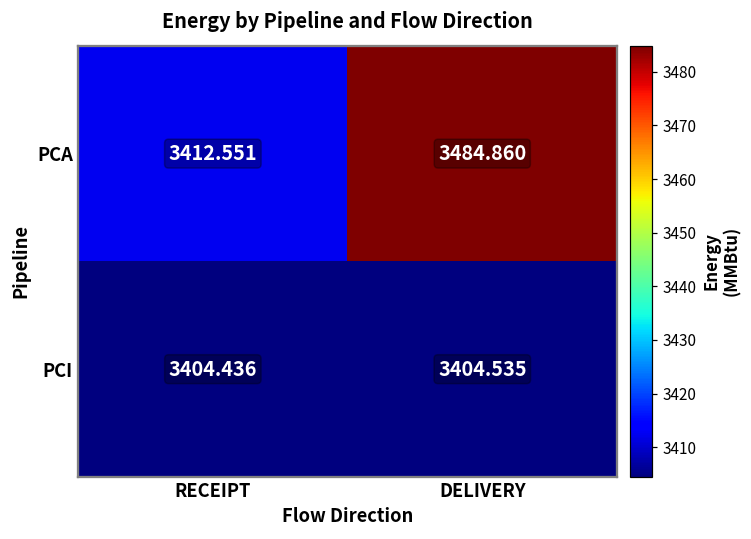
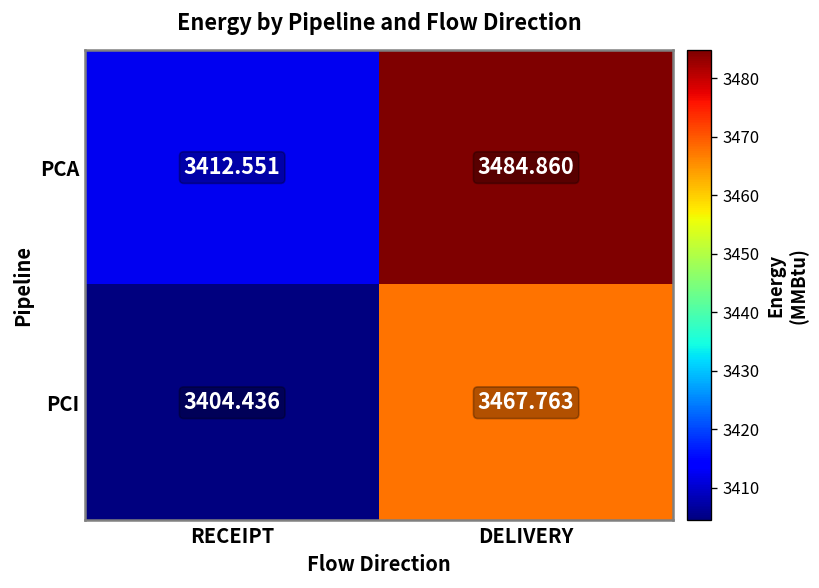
PCI, DELIVERY: 3404.535 -> 3467.763
